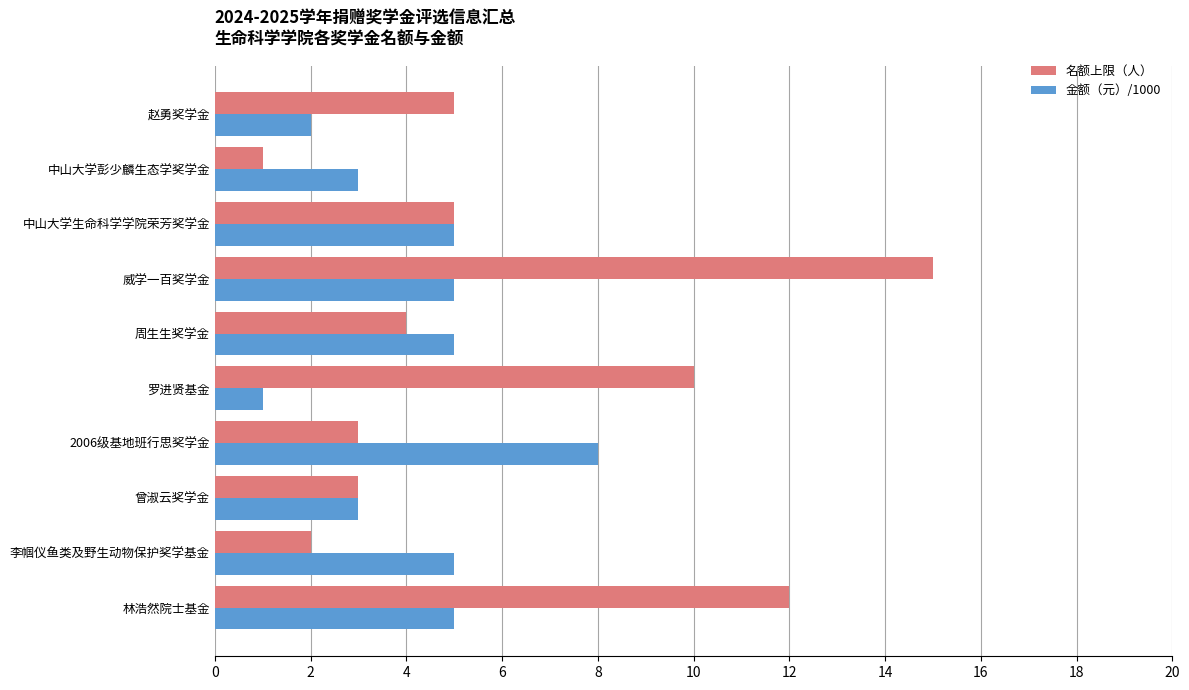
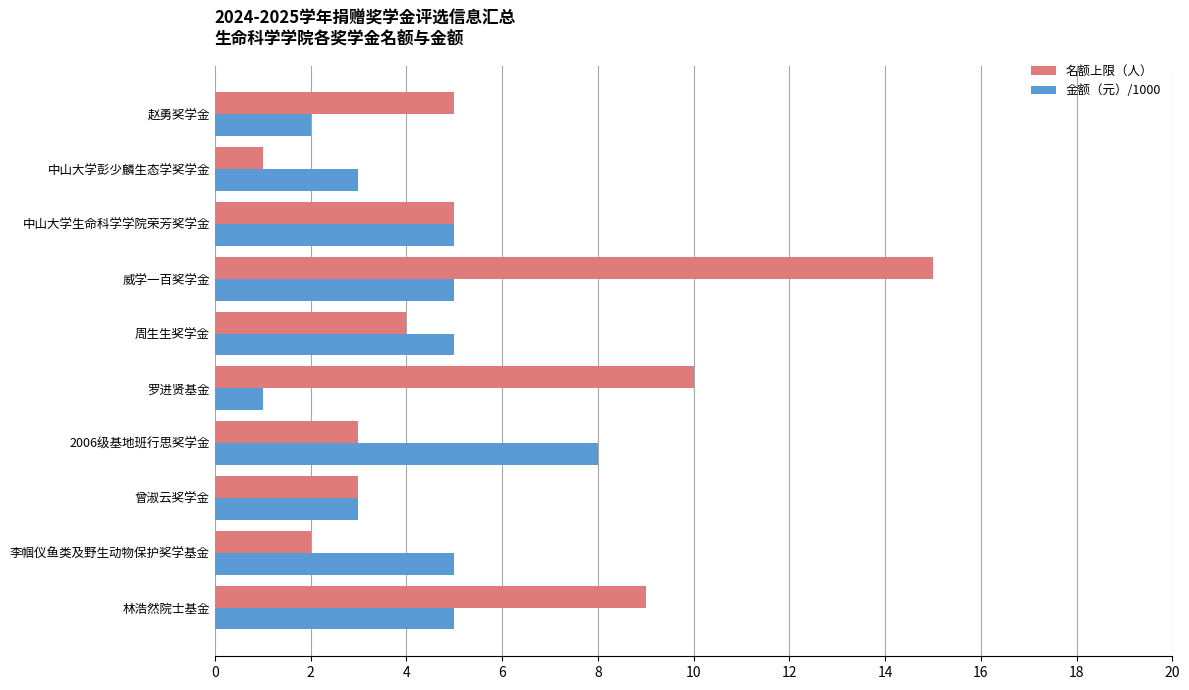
名额上限（人）, 林浩然院士基金: 12 -> 9
